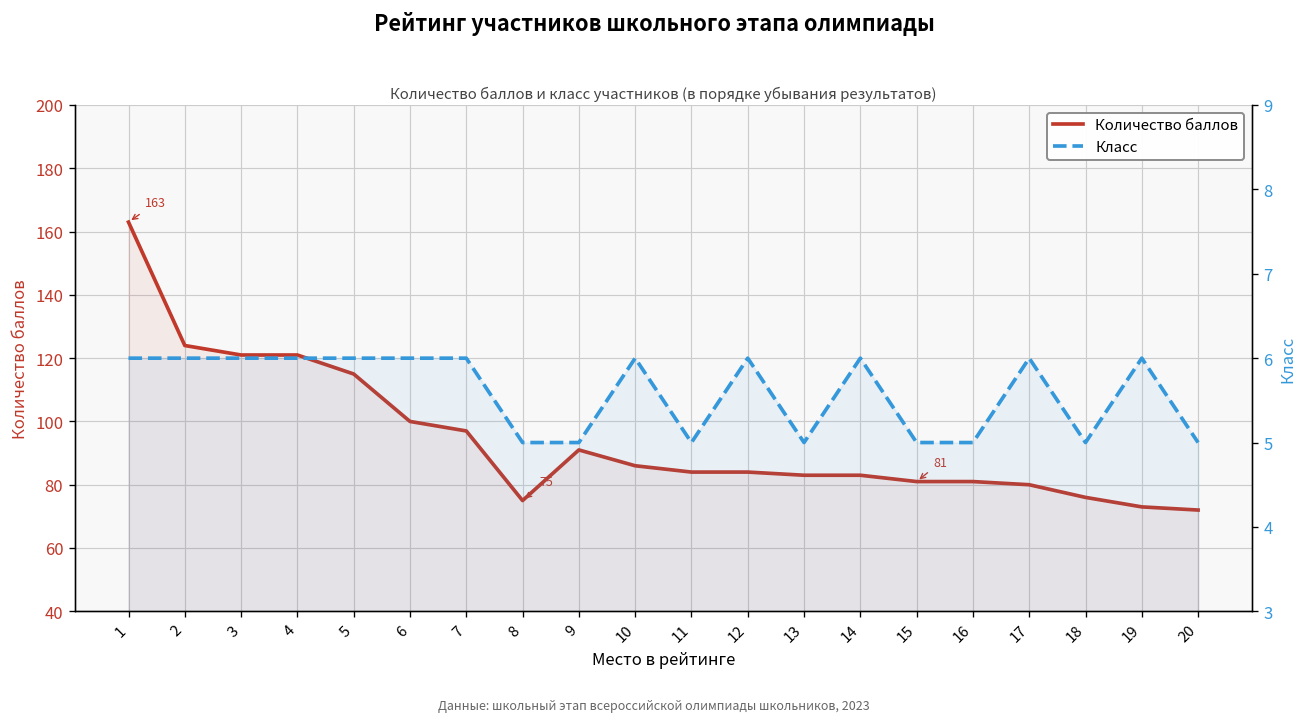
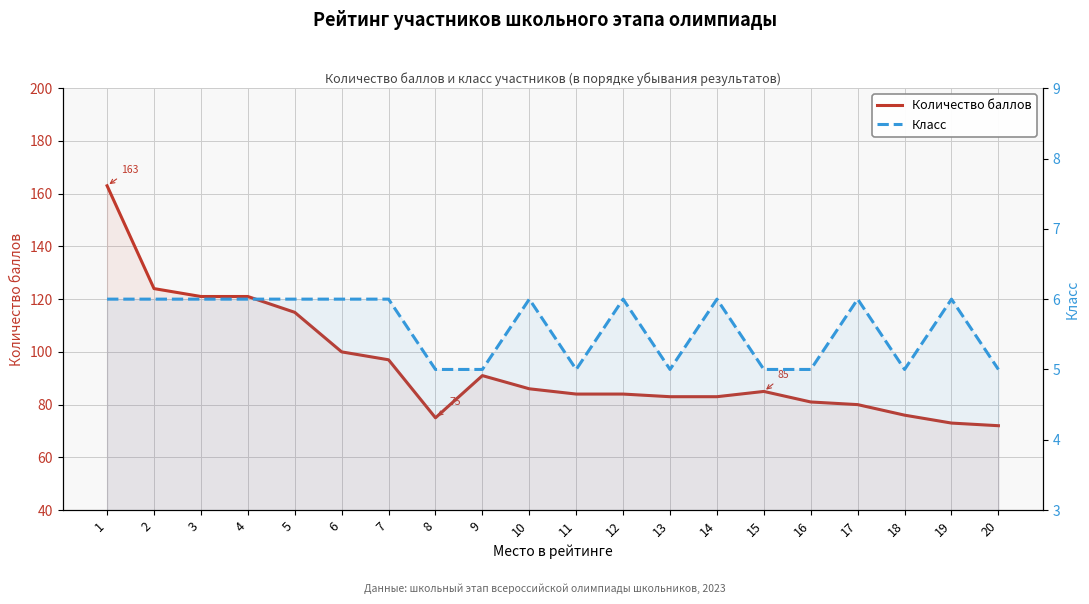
Количество баллов, 15: 81 -> 85
